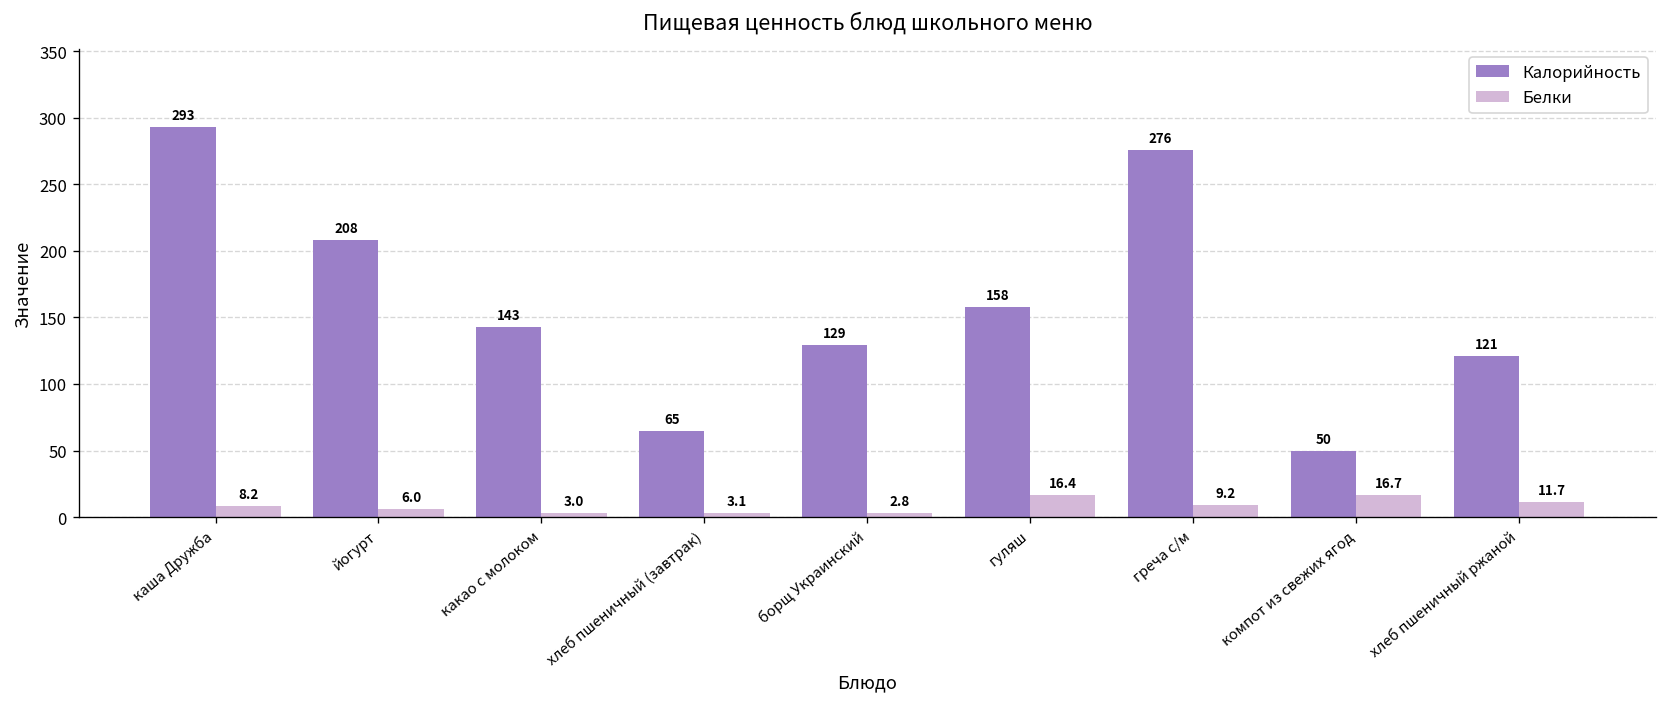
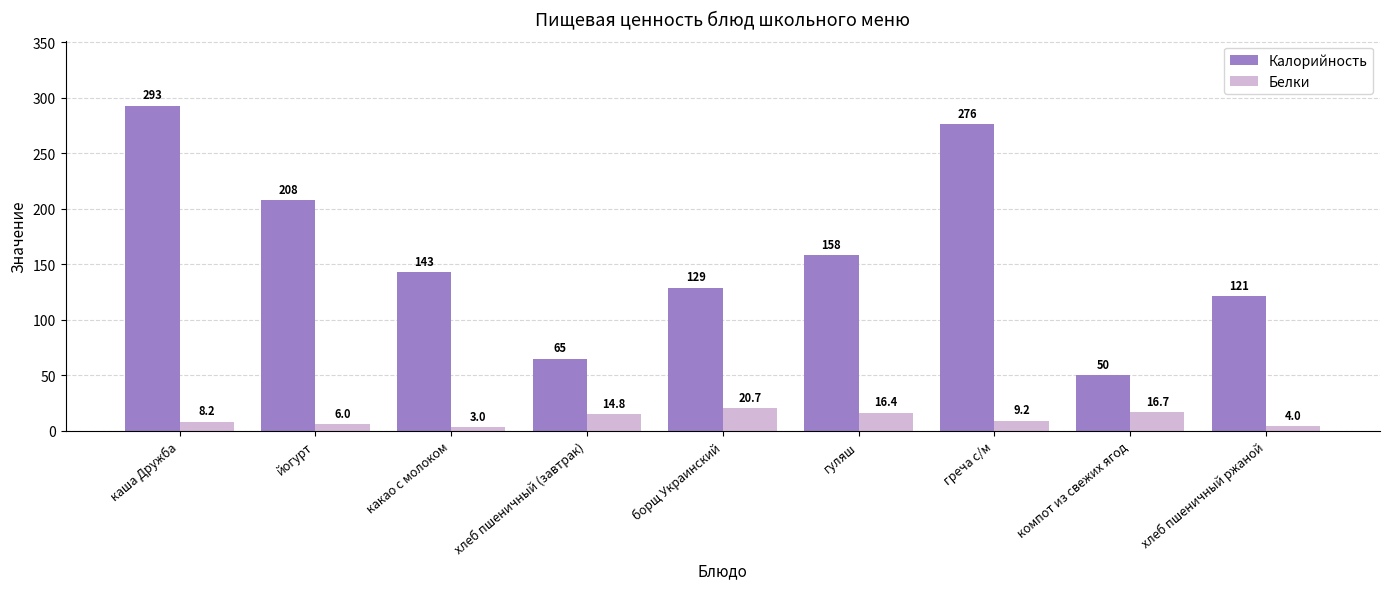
Белки, хлеб пшеничный (завтрак): 3.1 -> 14.8
Белки, борщ Украинский: 2.8 -> 20.7
Белки, хлеб пшеничный ржаной: 11.7 -> 4.0
